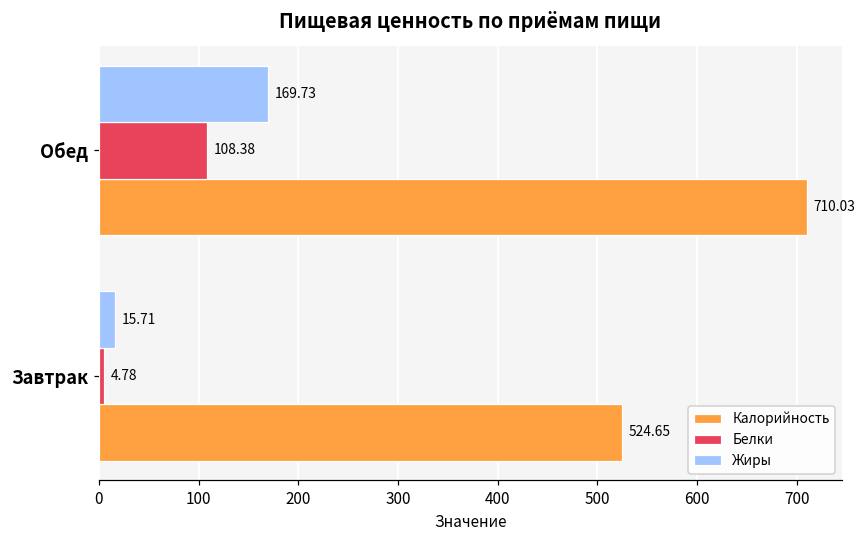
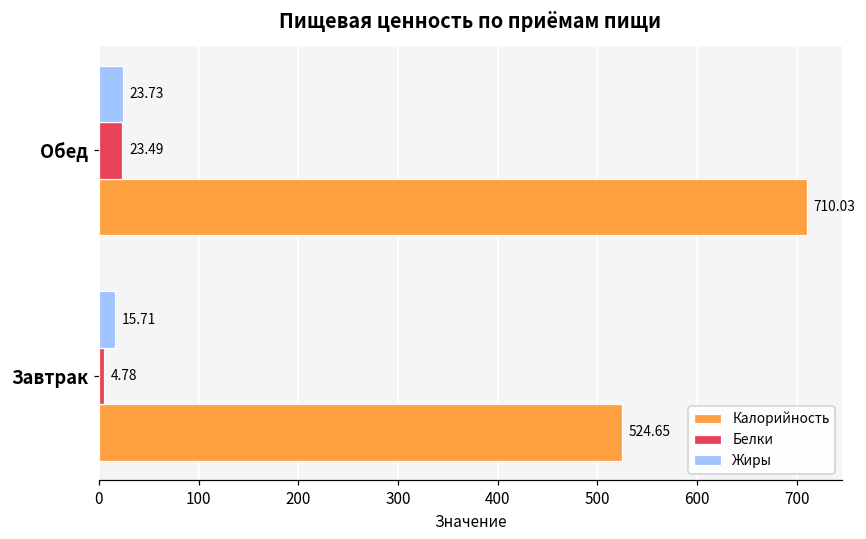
Жиры, Обед: 169.73 -> 23.73
Белки, Обед: 108.38 -> 23.49
